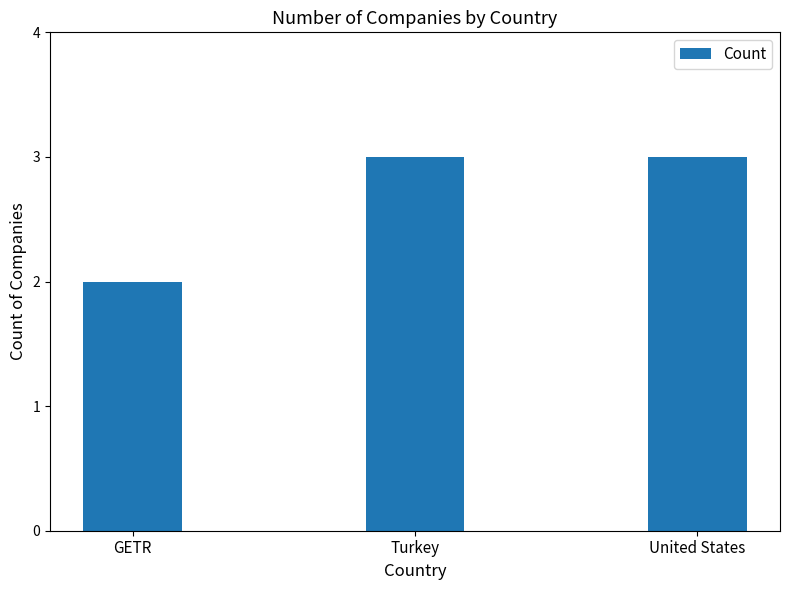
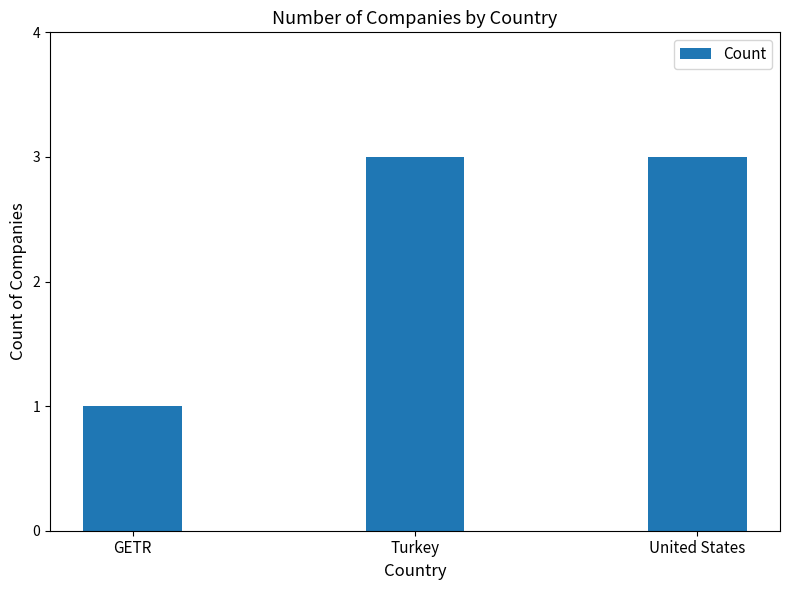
GETR: 2 -> 1
